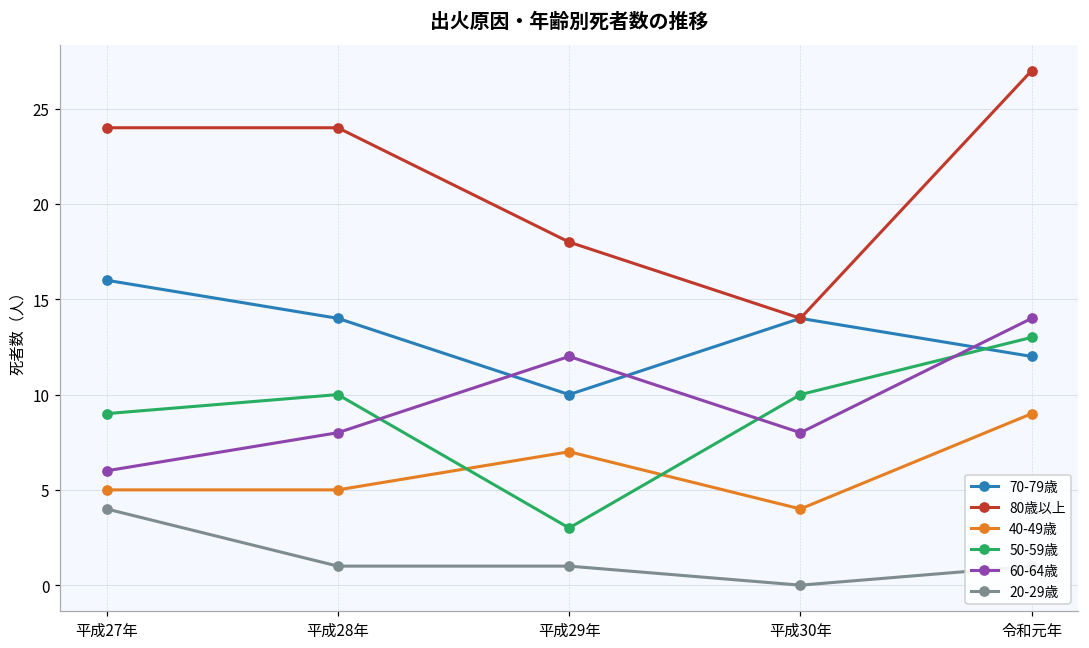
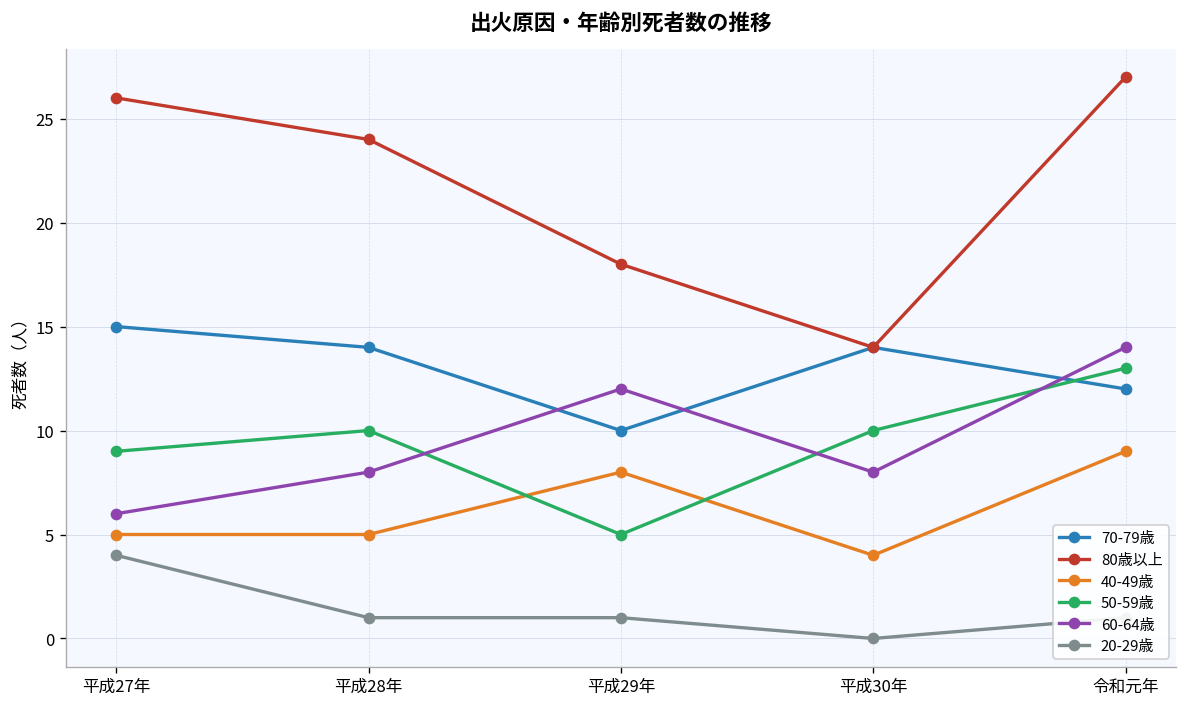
70-79歳, 平成27年: 16 -> 15
80歳以上, 平成27年: 24 -> 26
40-49歳, 平成29年: 7 -> 8
50-59歳, 平成29年: 3 -> 5
